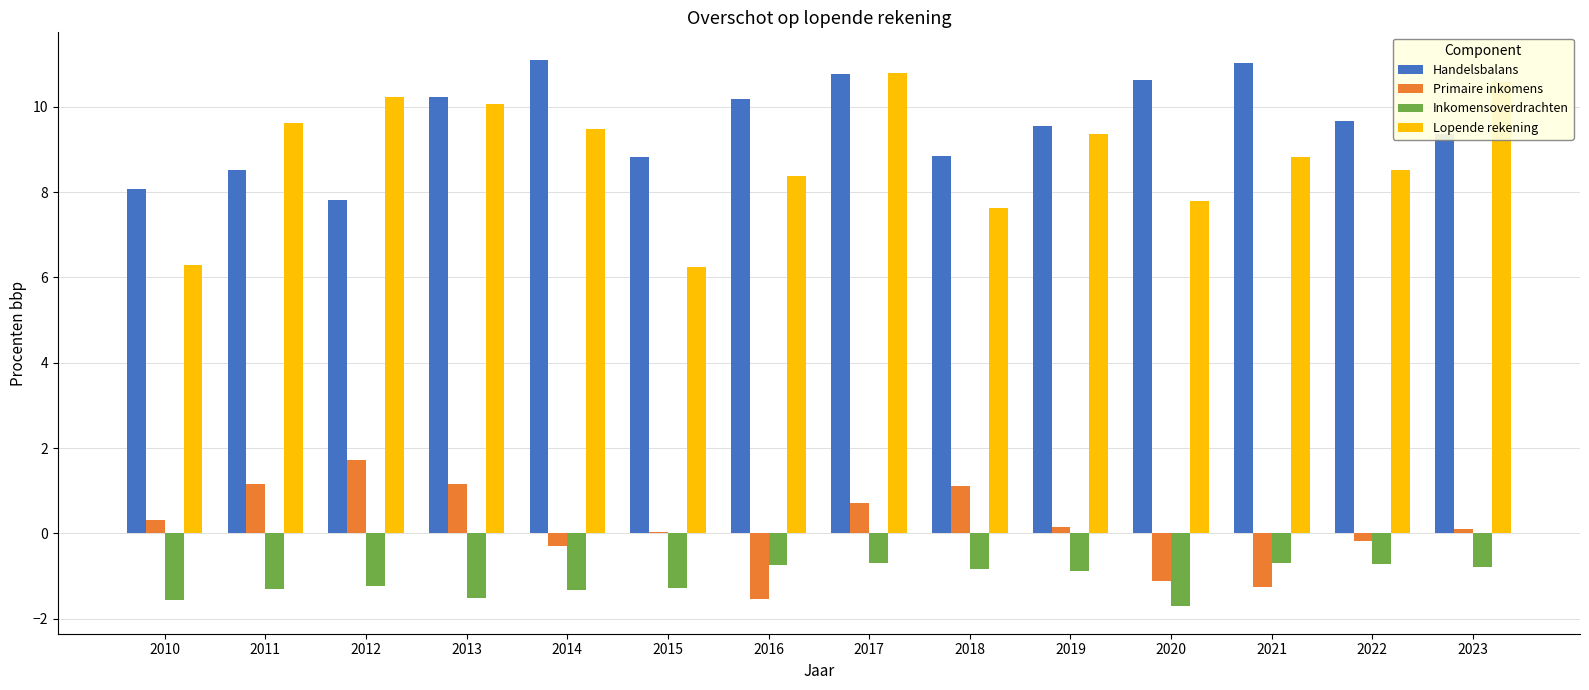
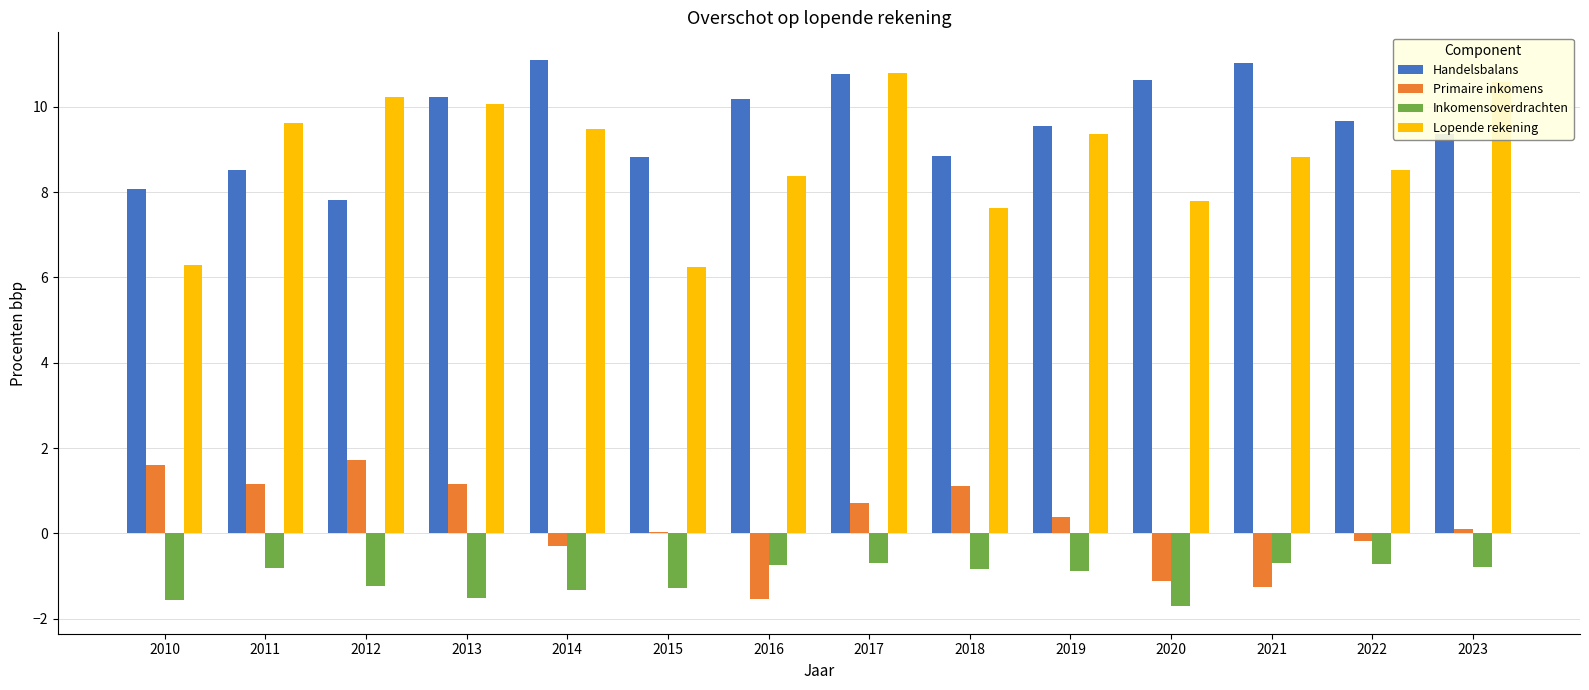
Primaire inkomens, 2010: 0.3 -> 1.6
Inkomensoverdrachten, 2011: -1.3 -> -0.8
Primaire inkomens, 2019: 0.1 -> 0.4
